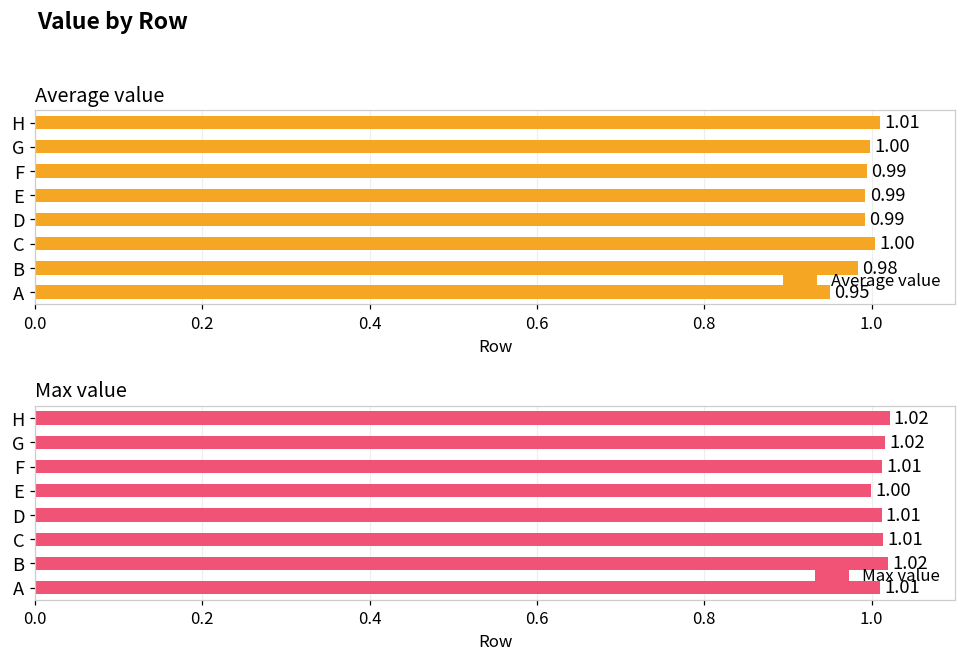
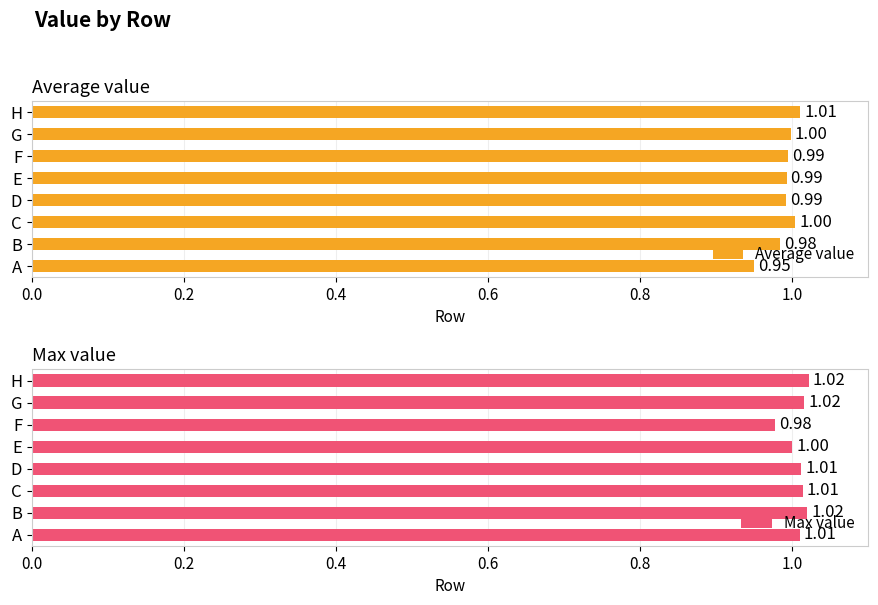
Max value, F: 1.01 -> 0.98
